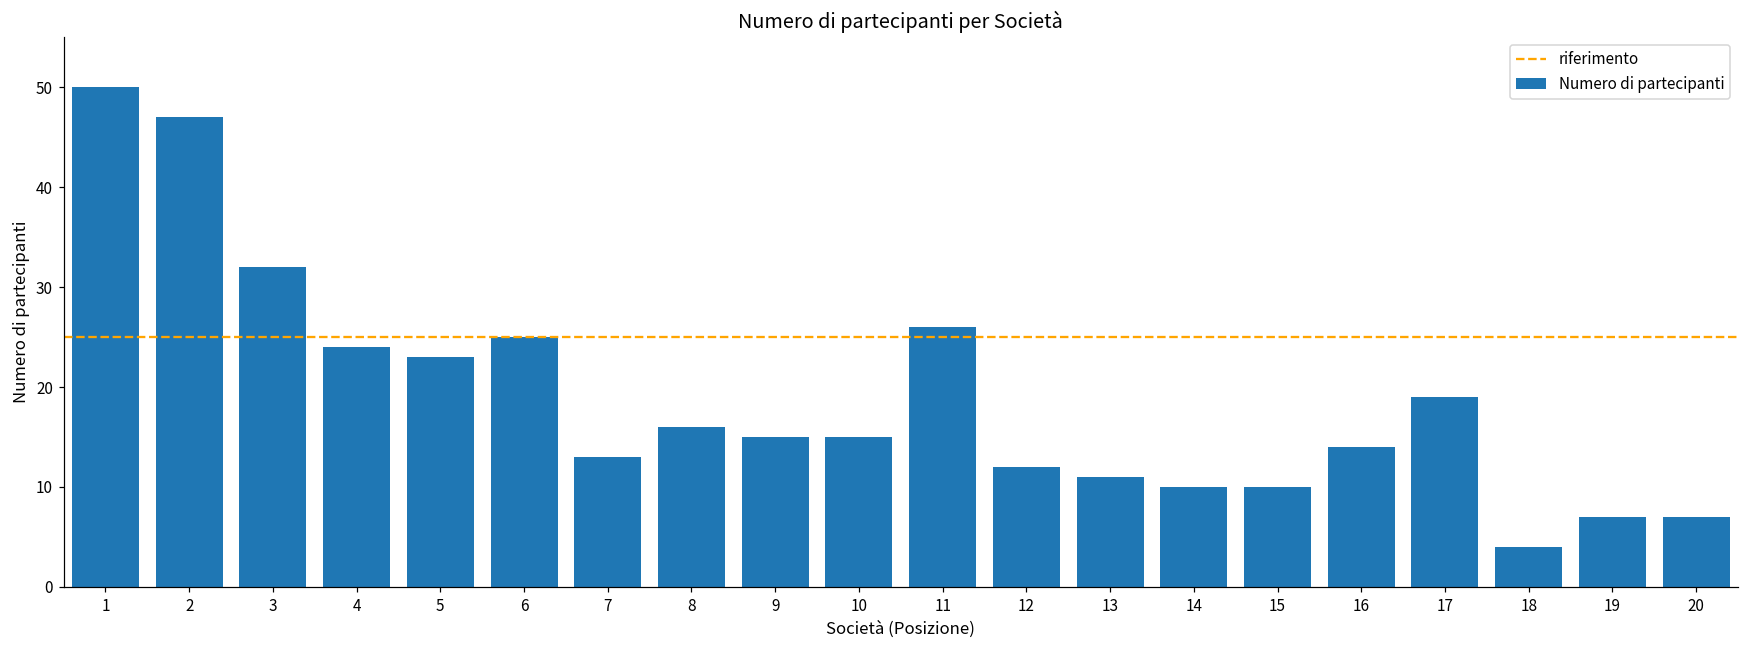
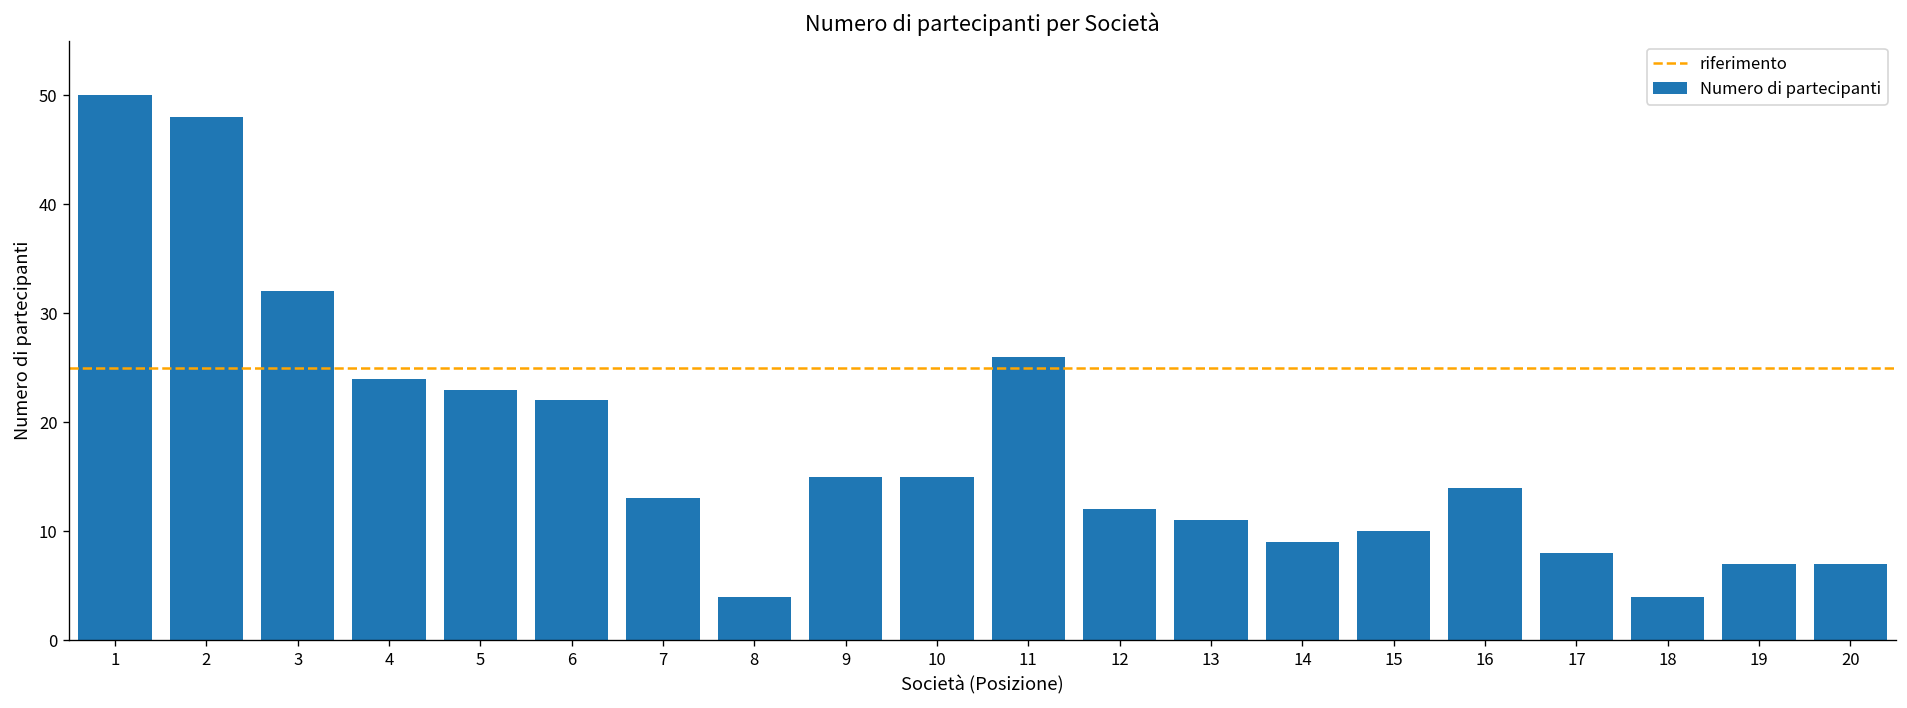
2: 47 -> 48
6: 25 -> 22
8: 16 -> 4
14: 10 -> 9
17: 19 -> 8
